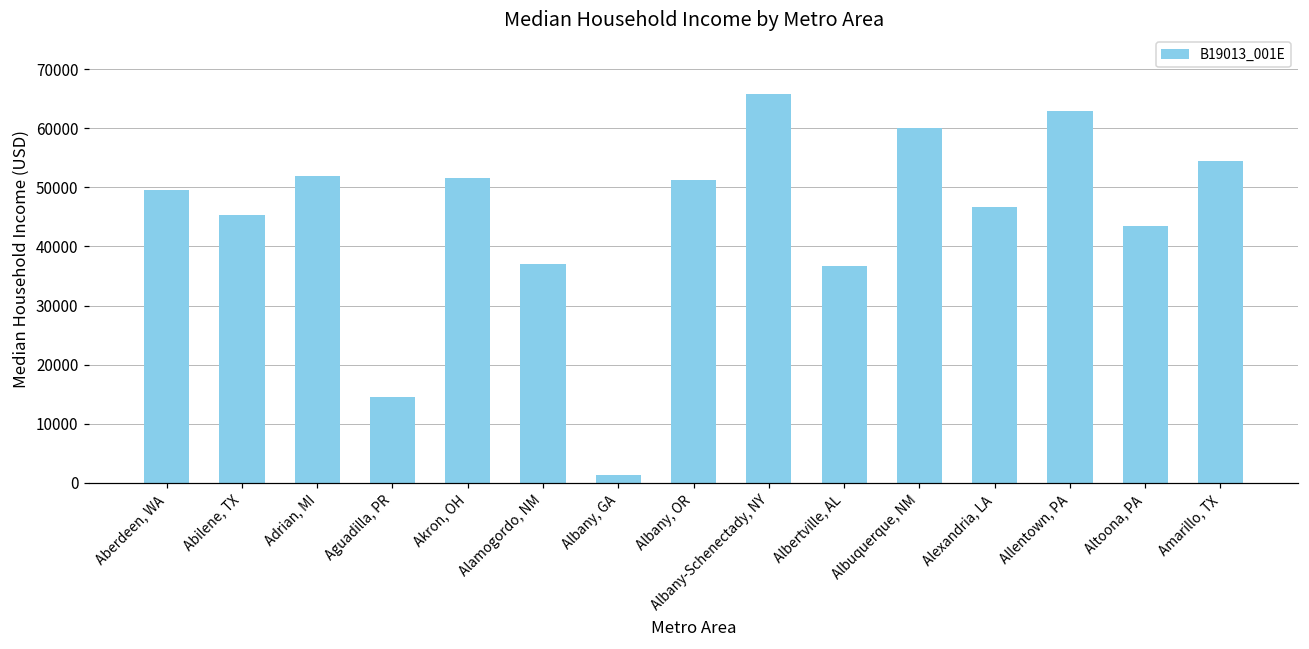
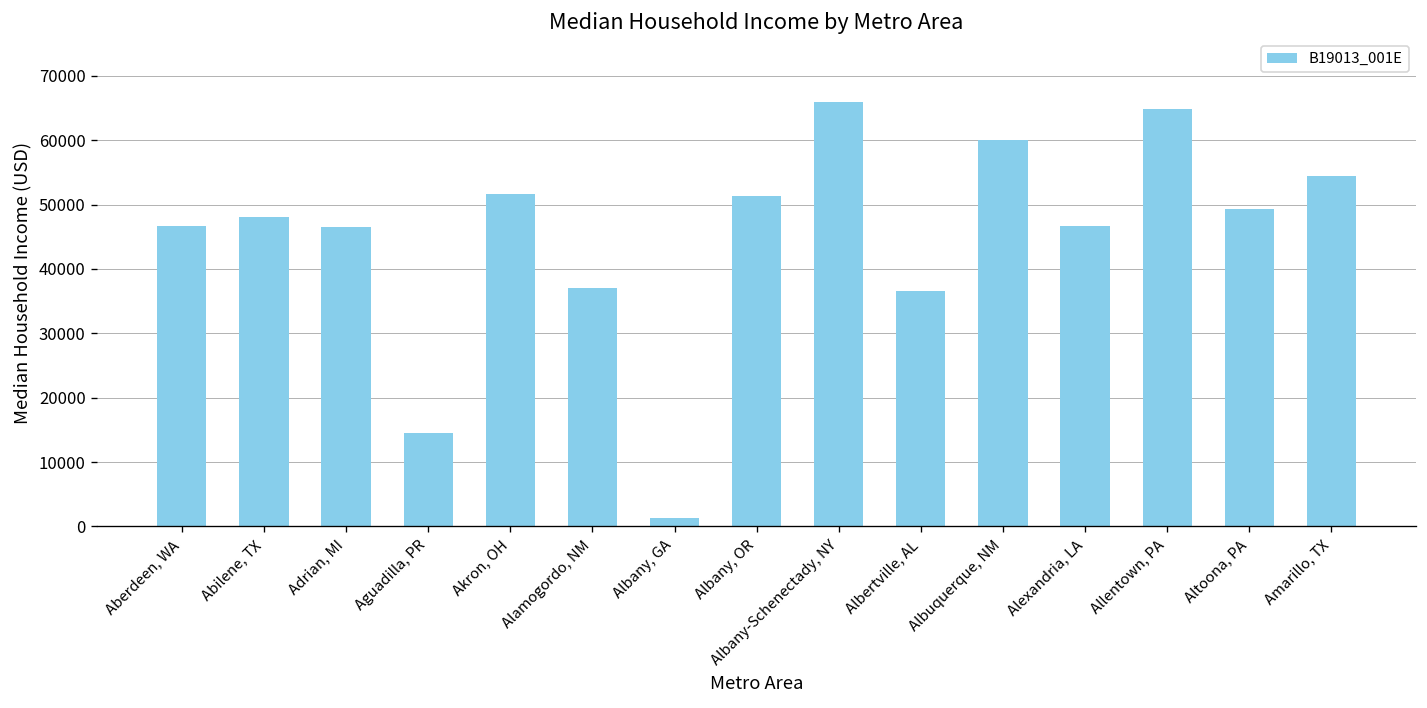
Aberdeen, WA: 50000 -> 47000
Abilene, TX: 45000 -> 48000
Adrian, MI: 52000 -> 46000
Allentown, PA: 63000 -> 65000
Altoona, PA: 43000 -> 49000
